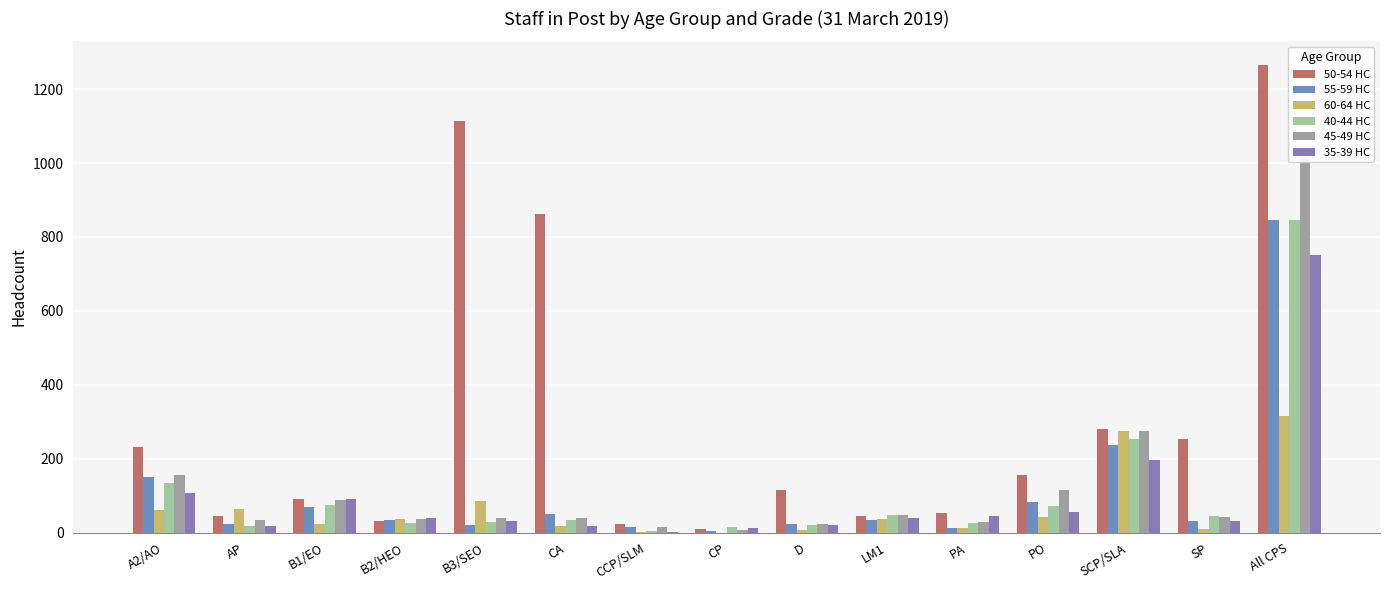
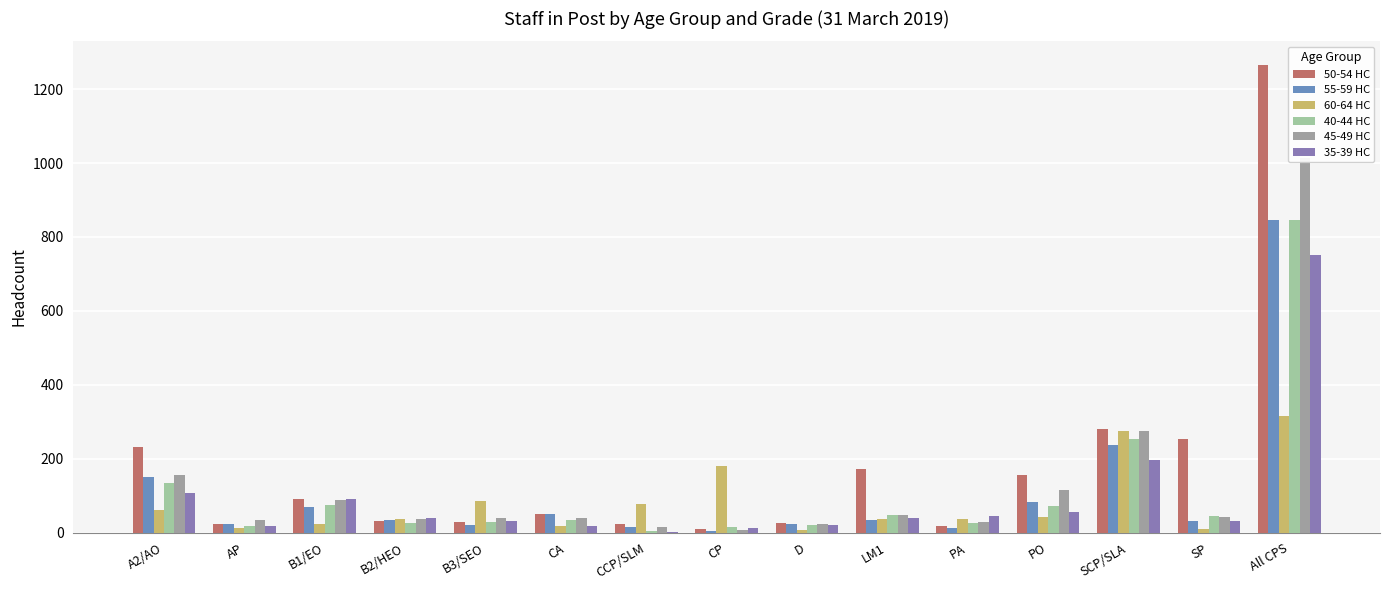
50-54 HC, AP: 50 -> 20
60-64 HC, AP: 60 -> 10
50-54 HC, B3/SEO: 1120 -> 30
50-54 HC, CA: 860 -> 50
60-64 HC, CCP/SLM: 0 -> 80
60-64 HC, CP: 0 -> 180
50-54 HC, D: 120 -> 30
50-54 HC, LM1: 40 -> 170
50-54 HC, PA: 50 -> 20
60-64 HC, PA: 10 -> 40
